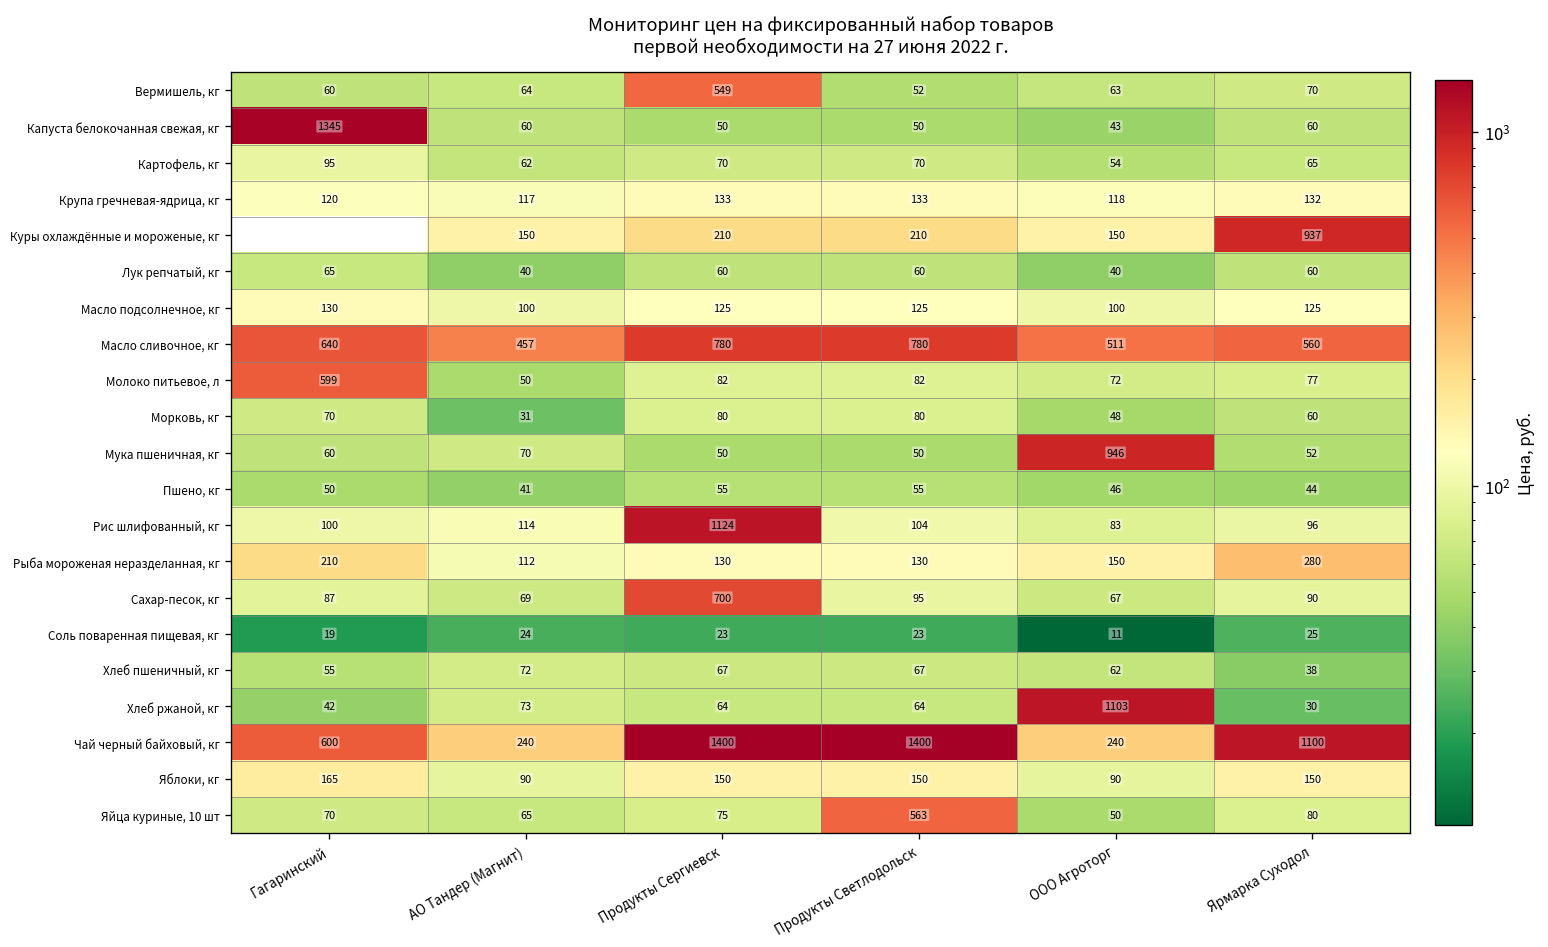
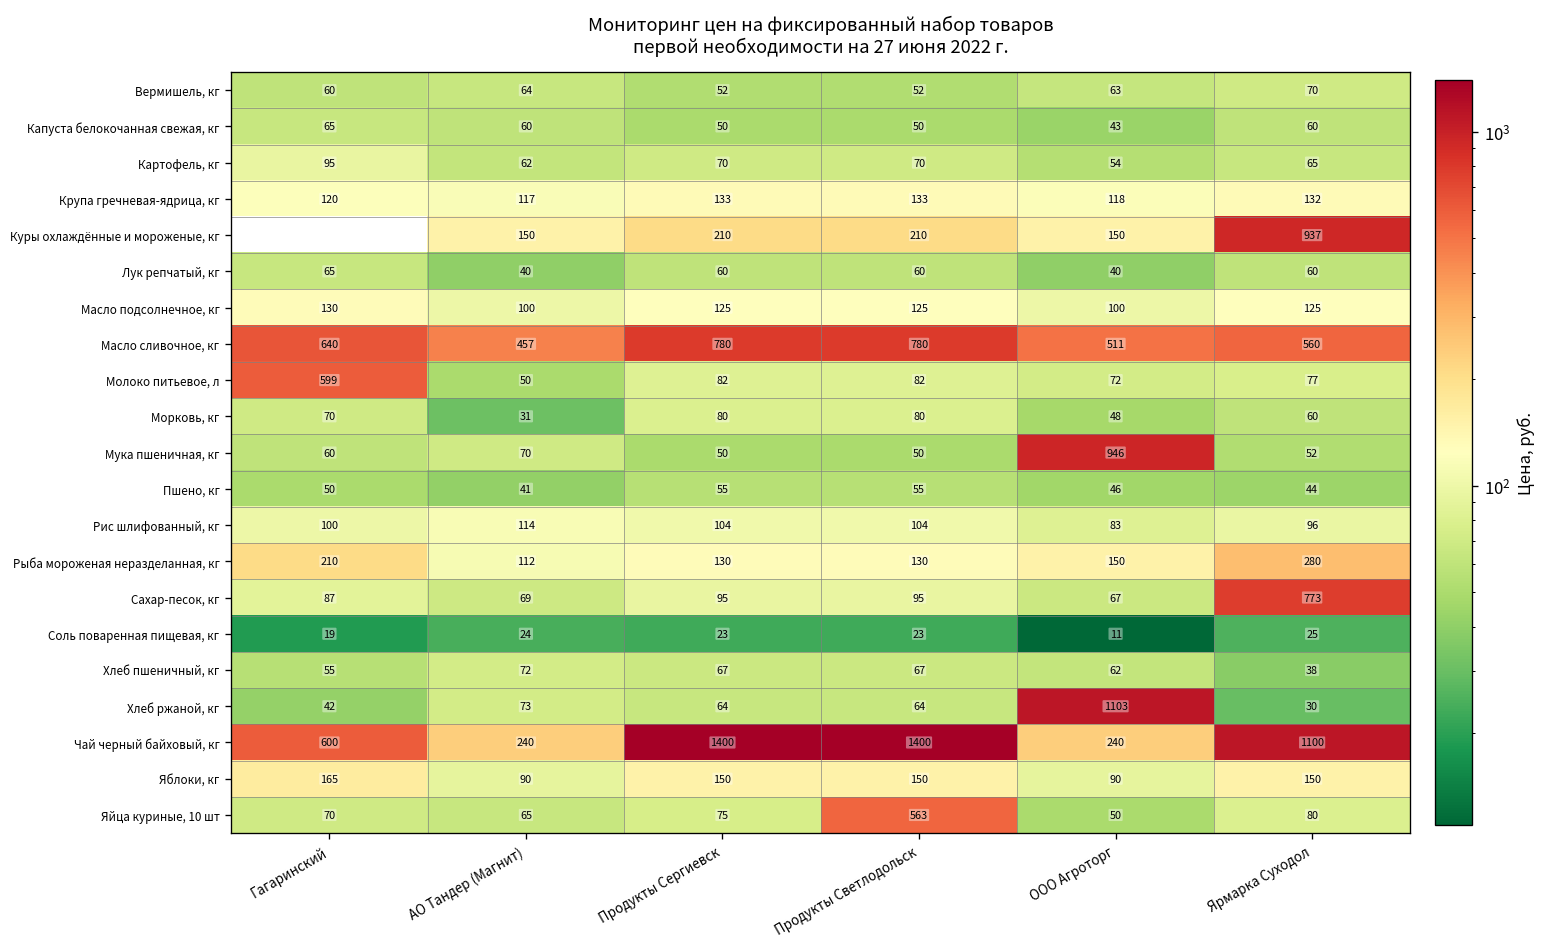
Вермишель, кг, Продукты Сергиевск: 549 -> 52
Капуста белокочанная свежая, кг, Гагаринский: 1345 -> 65
Рис шлифованный, кг, Продукты Сергиевск: 1124 -> 104
Сахар-песок, кг, Продукты Сергиевск: 700 -> 95
Сахар-песок, кг, Ярмарка Суходол: 90 -> 773
